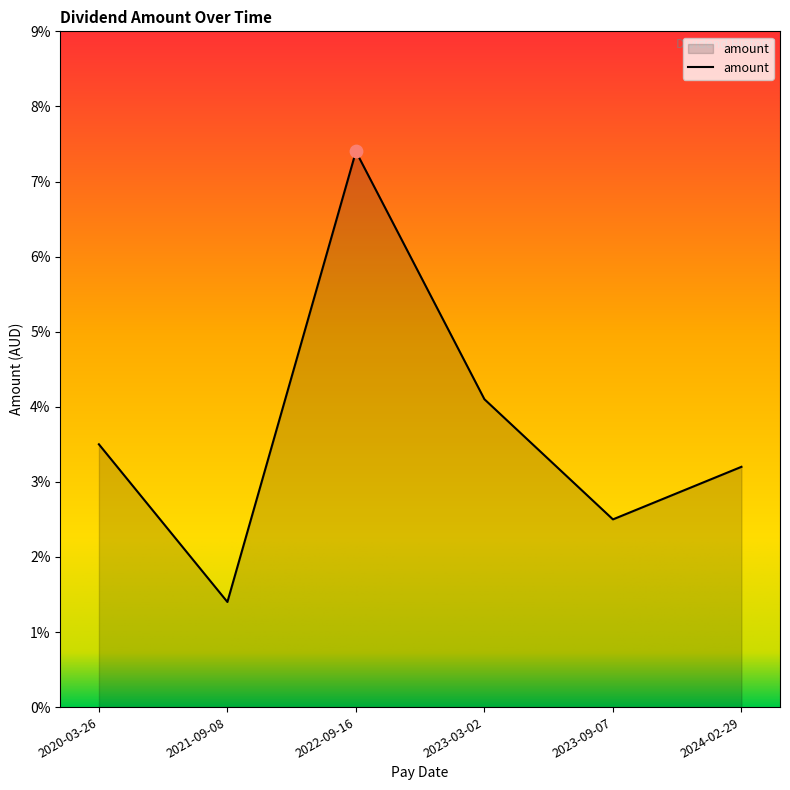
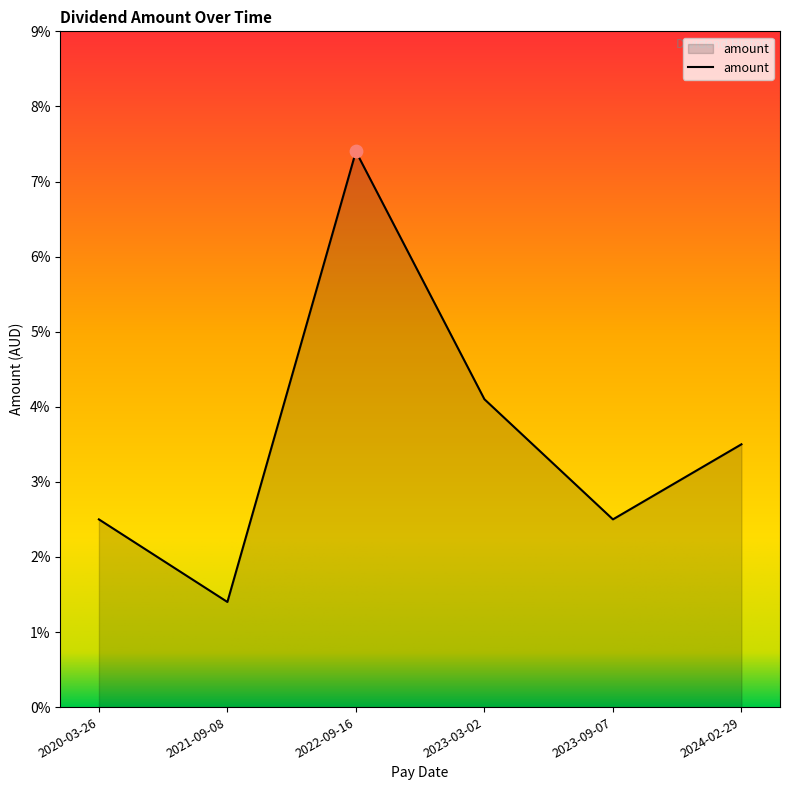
amount, 2020-03-26: 3.5% -> 2.5%
amount, 2024-02-29: 3.2% -> 3.5%
